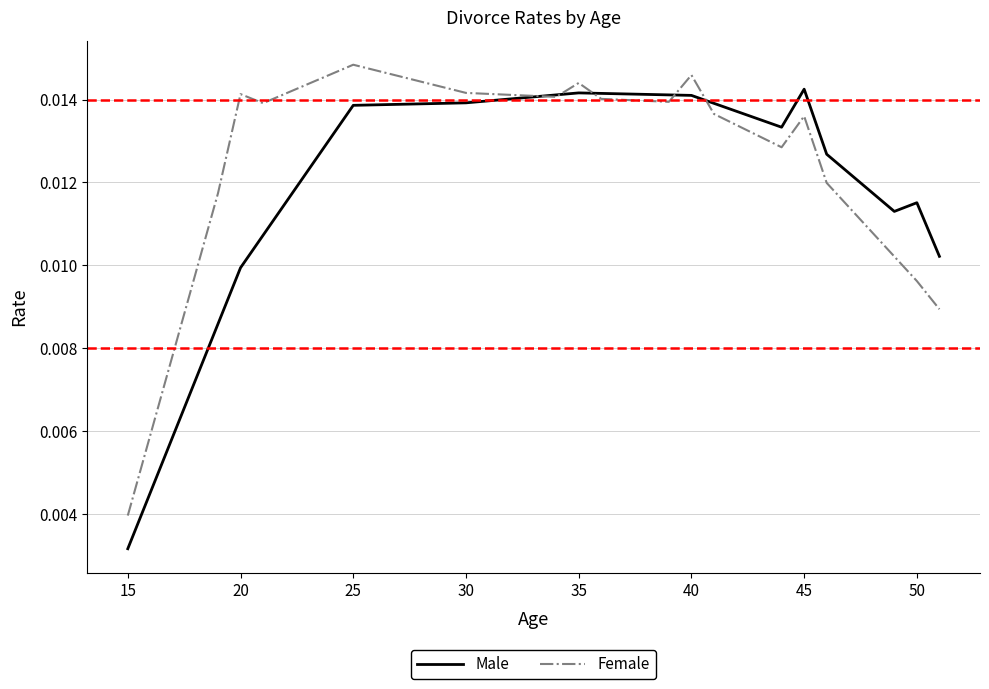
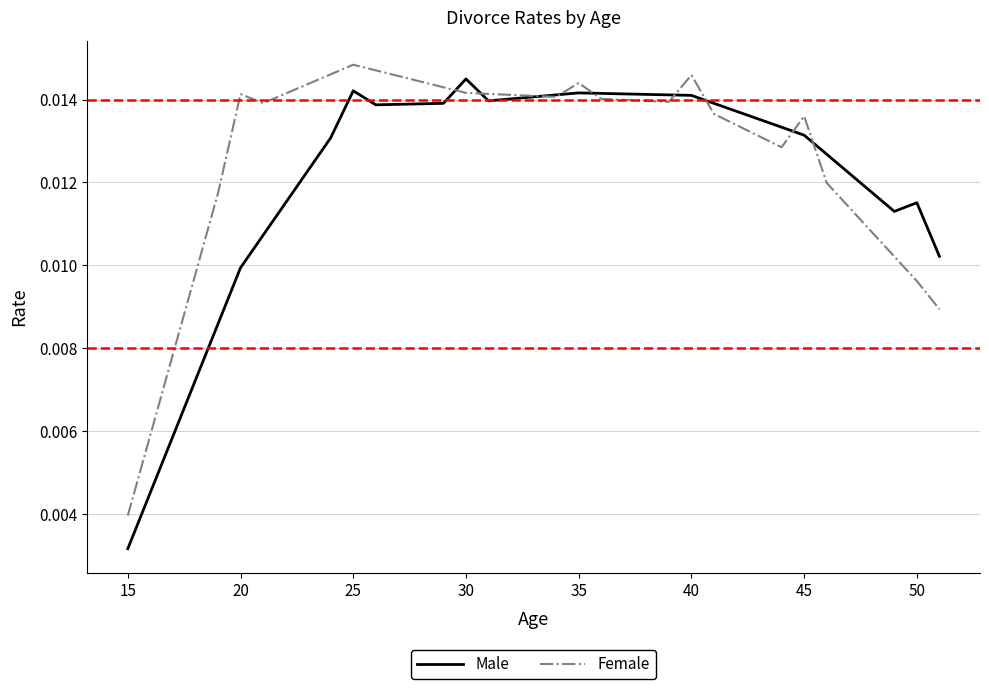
Male, 25: 0.0139 -> 0.0142
Male, 30: 0.0139 -> 0.0145
Male, 45: 0.0143 -> 0.0131
